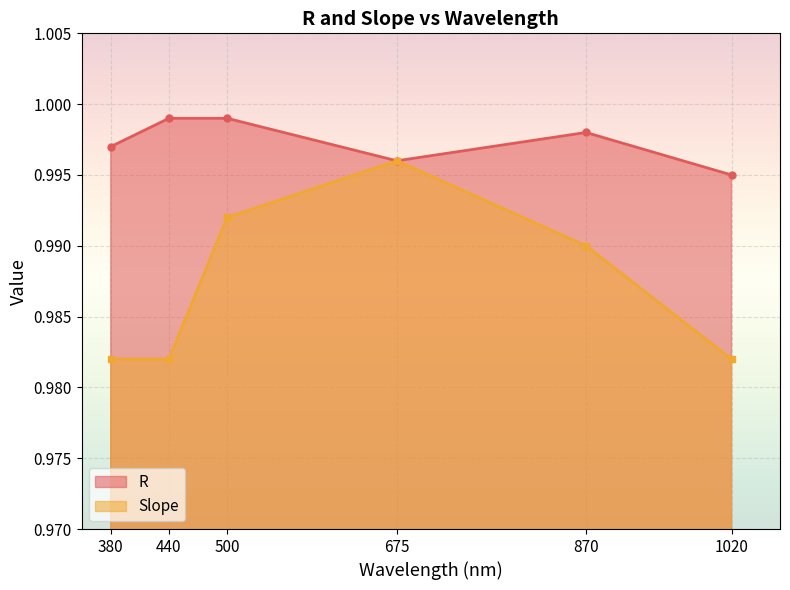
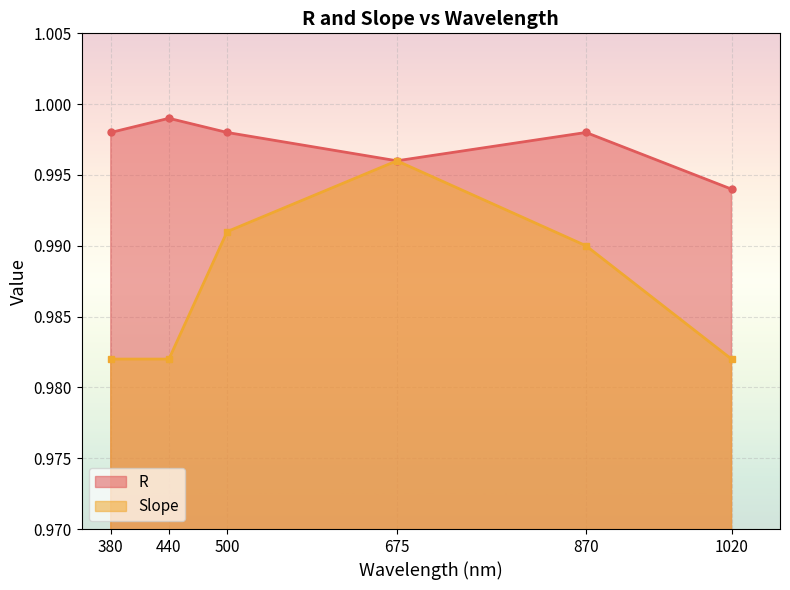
R, 380: 0.997 -> 0.998
R, 500: 0.999 -> 0.998
Slope, 500: 0.992 -> 0.991
R, 1020: 0.995 -> 0.994
